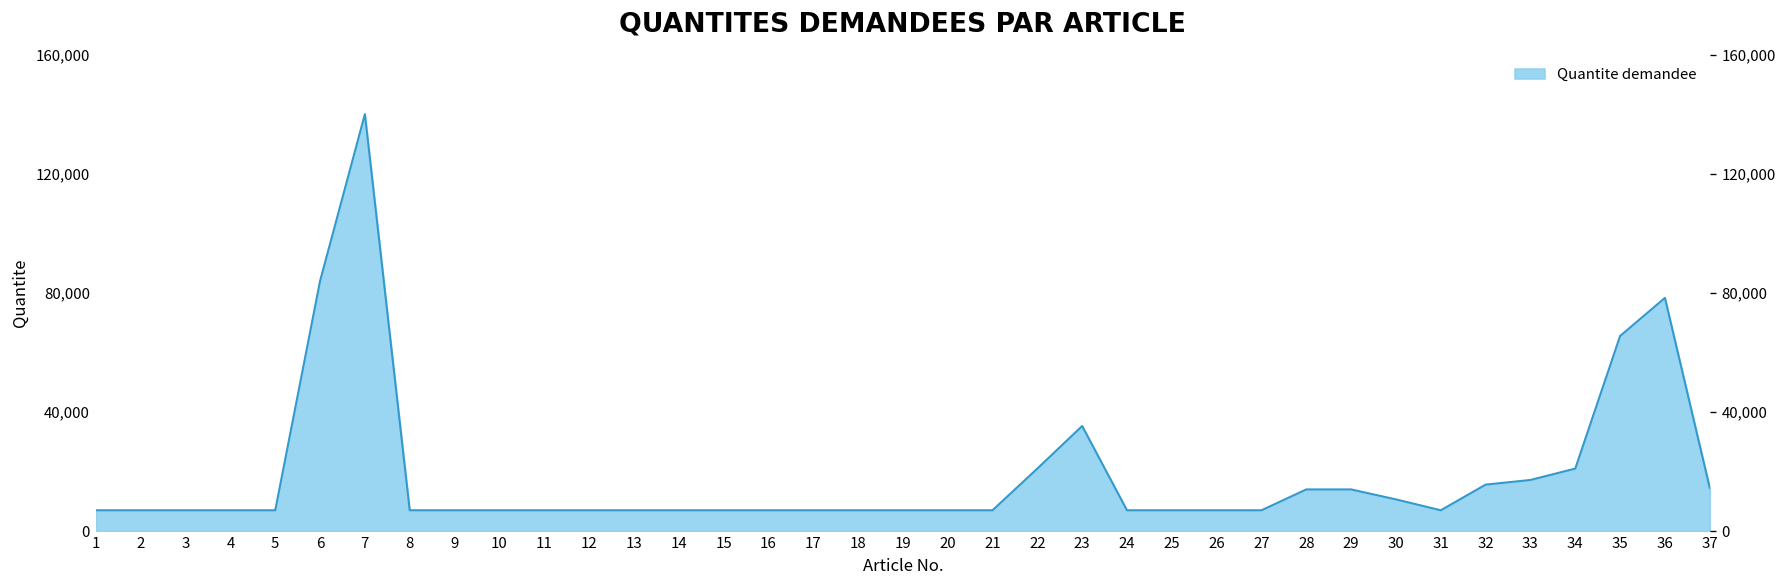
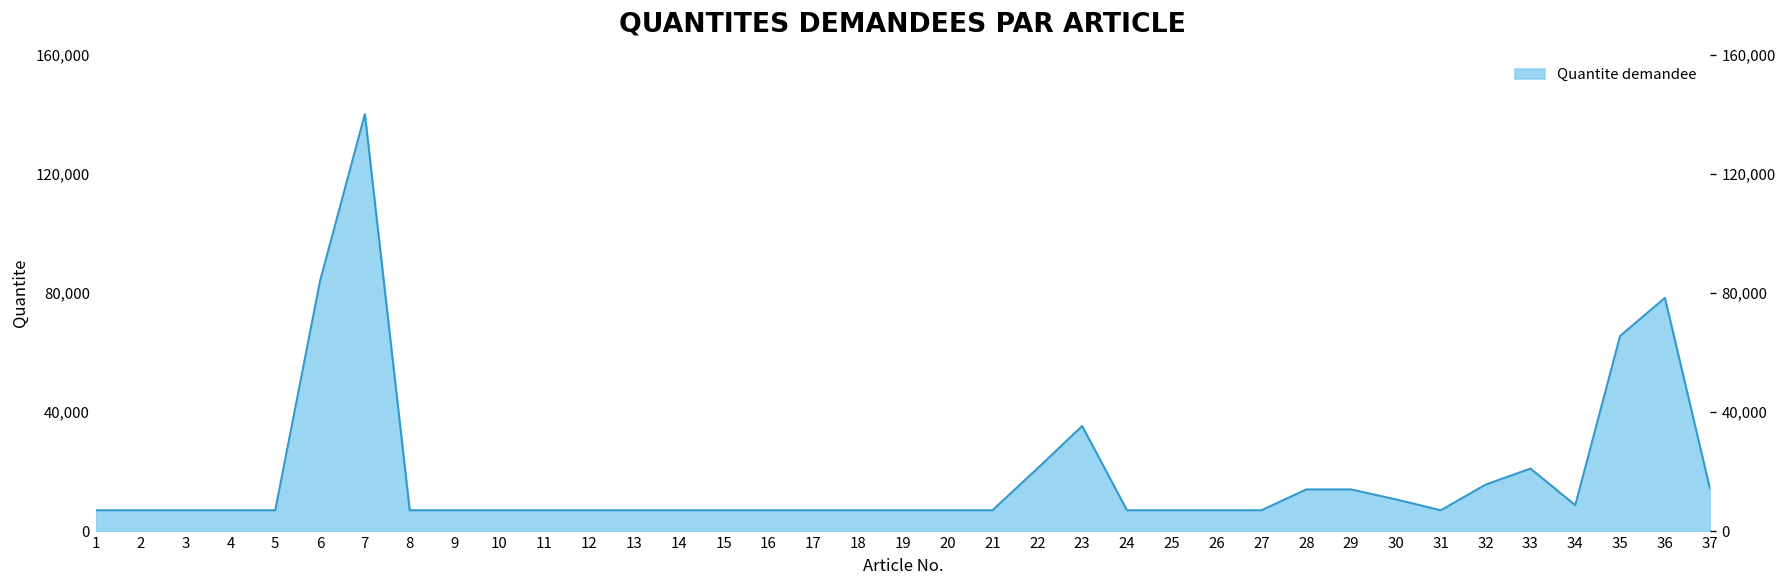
33: 17,000 -> 21,000
34: 21,000 -> 9,000
